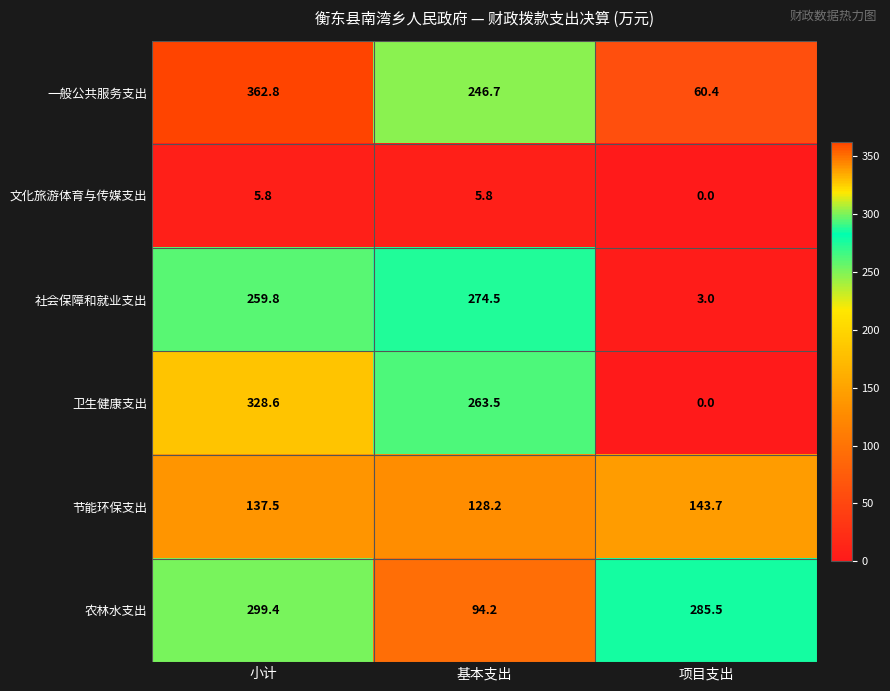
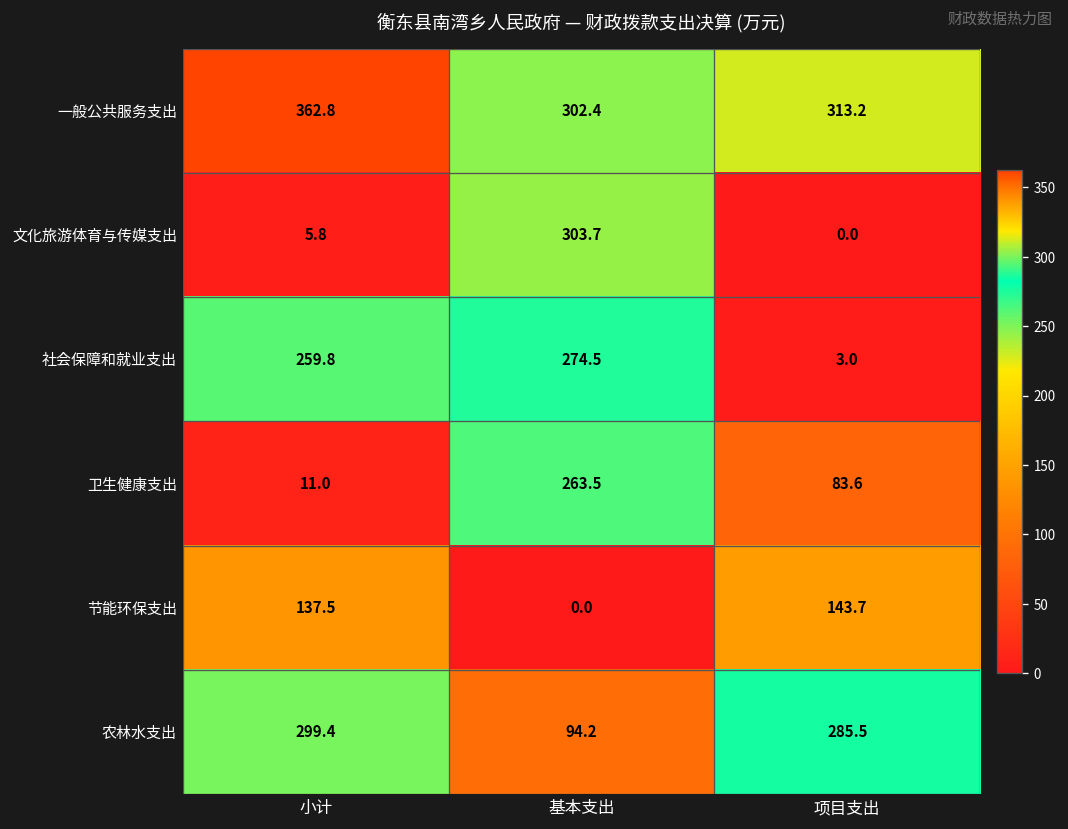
一般公共服务支出, 基本支出: 246.7 -> 302.4
一般公共服务支出, 项目支出: 60.4 -> 313.2
文化旅游体育与传媒支出, 基本支出: 5.8 -> 303.7
卫生健康支出, 小计: 328.6 -> 11.0
卫生健康支出, 项目支出: 0.0 -> 83.6
节能环保支出, 基本支出: 128.2 -> 0.0
